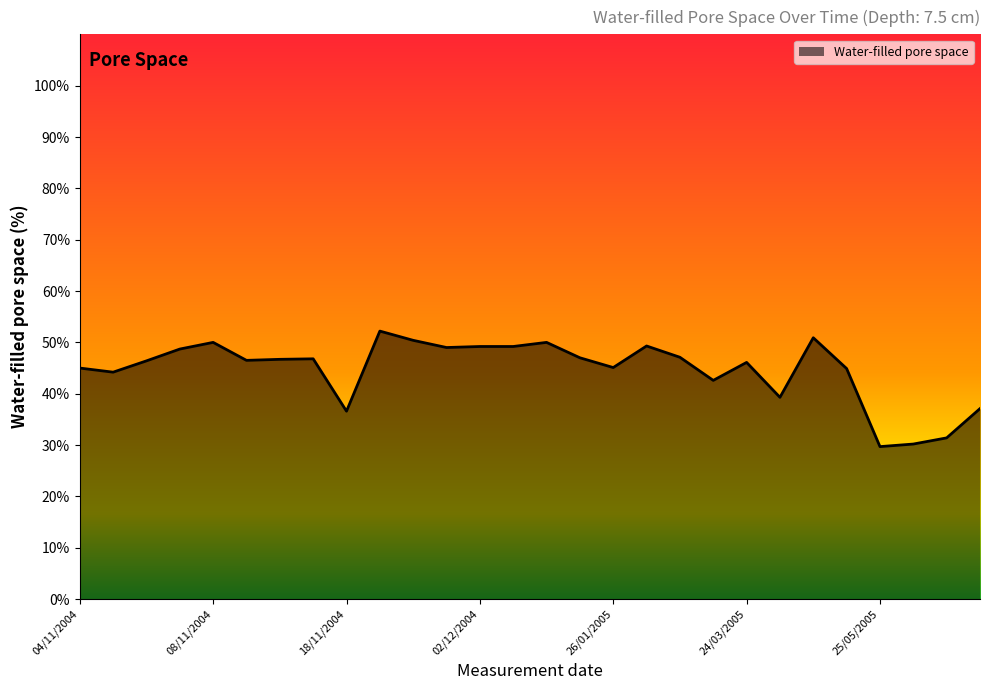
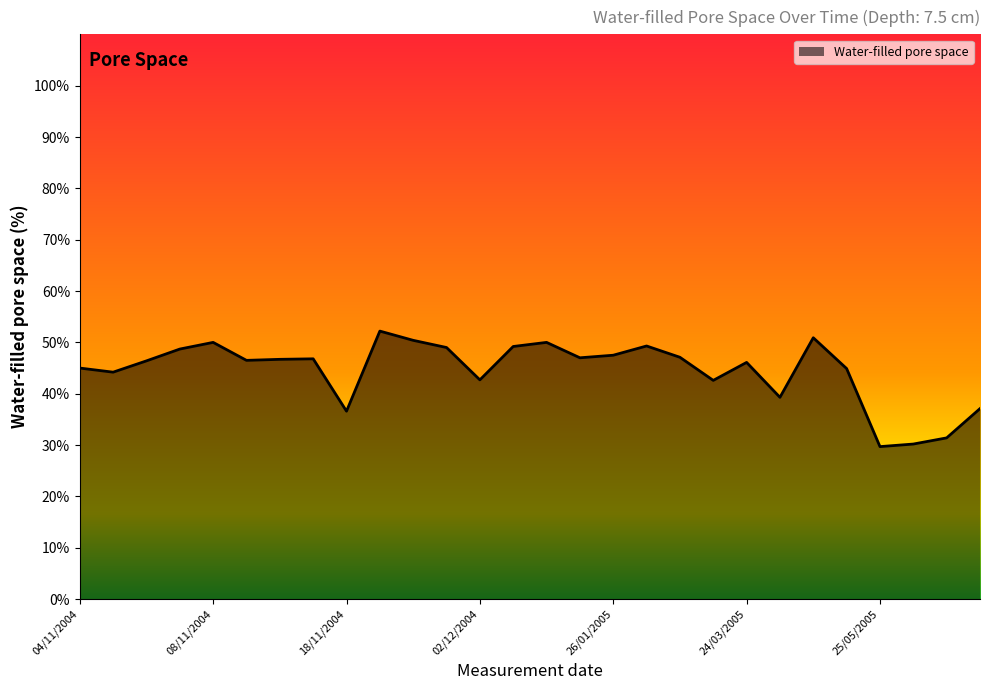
02/12/2004: 49% -> 43%
26/01/2005: 45% -> 48%
